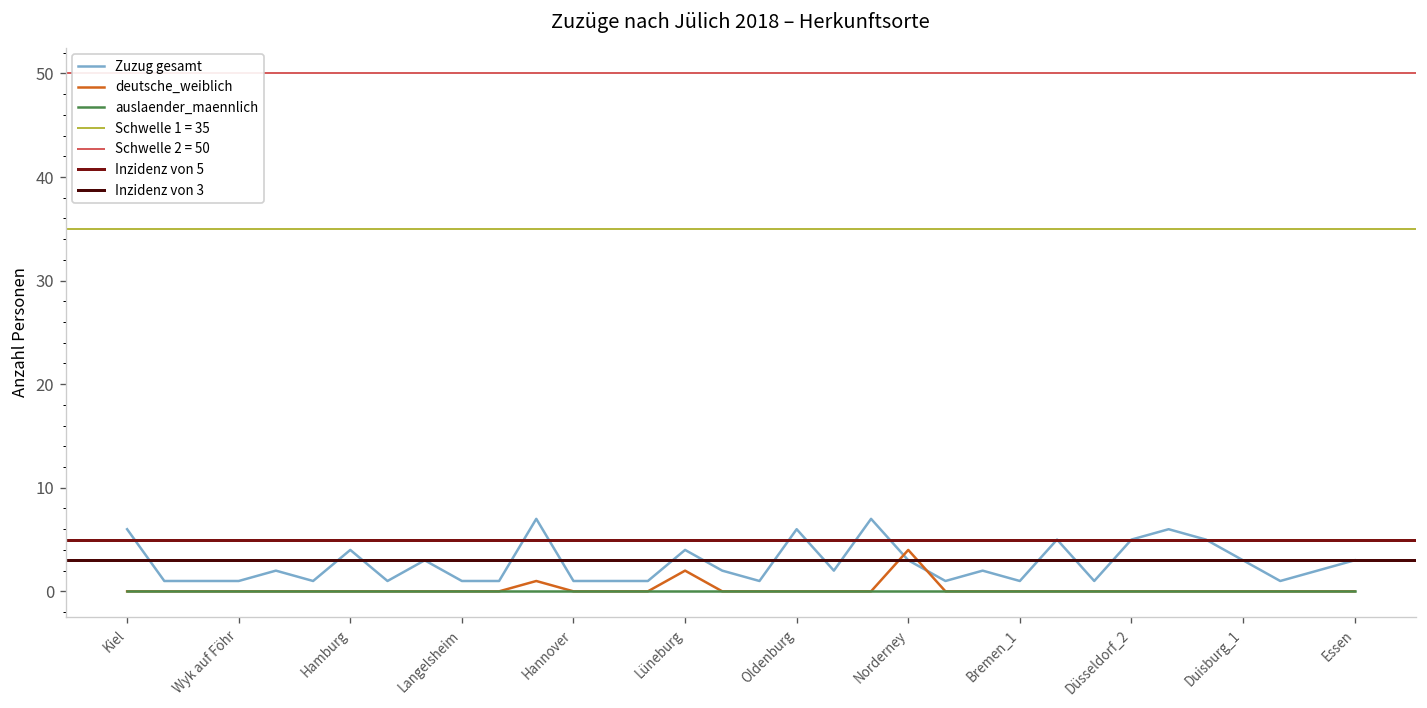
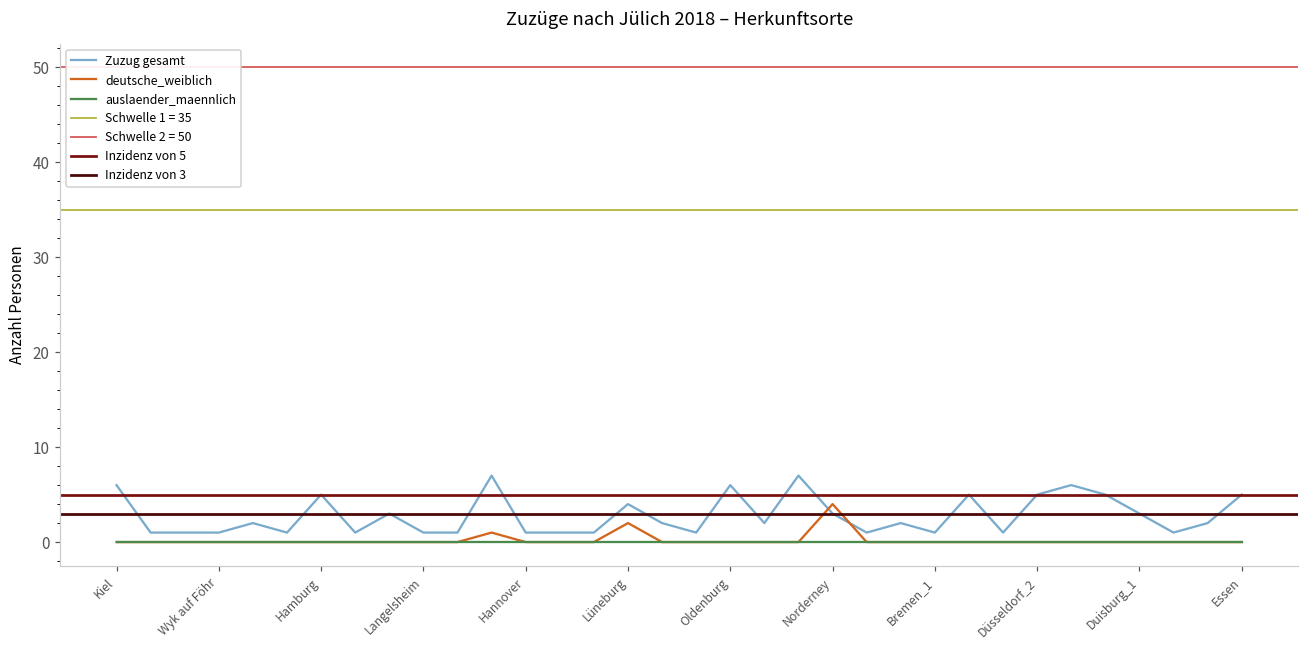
Zuzug gesamt, Hamburg: 4 -> 5
Zuzug gesamt, Essen: 3 -> 5
